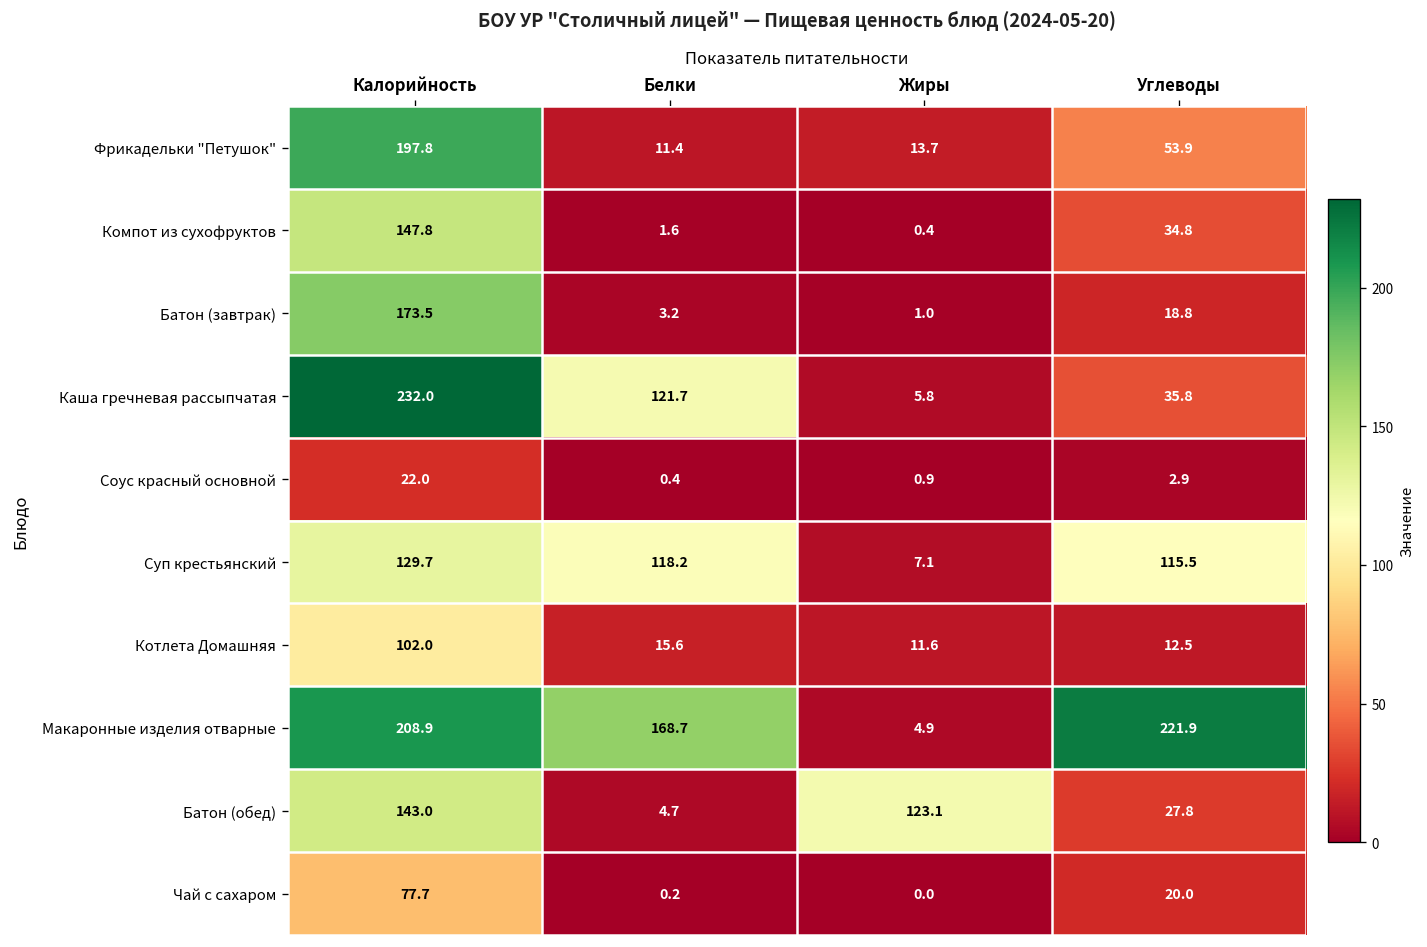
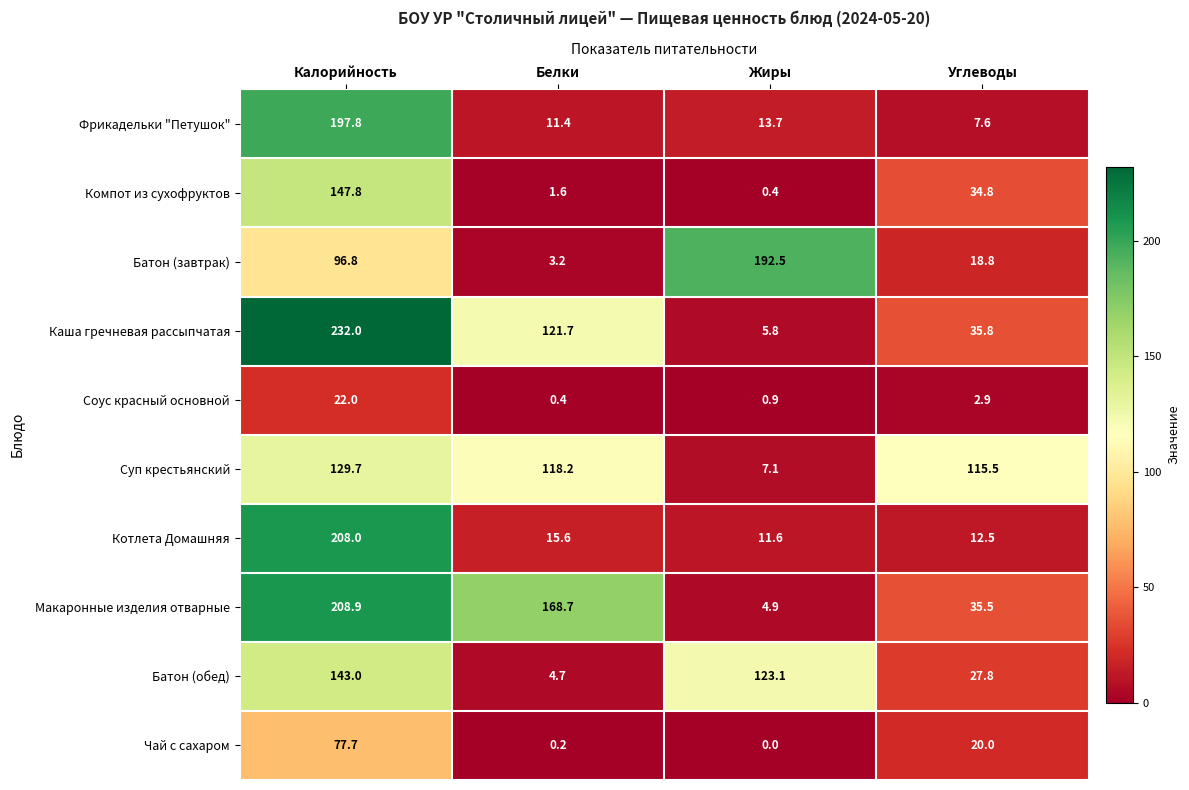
Фрикадельки "Петушок", Углеводы: 53.9 -> 7.6
Батон (завтрак), Калорийность: 173.5 -> 96.8
Батон (завтрак), Жиры: 1.0 -> 192.5
Котлета Домашняя, Калорийность: 102.0 -> 208.0
Макаронные изделия отварные, Углеводы: 221.9 -> 35.5
